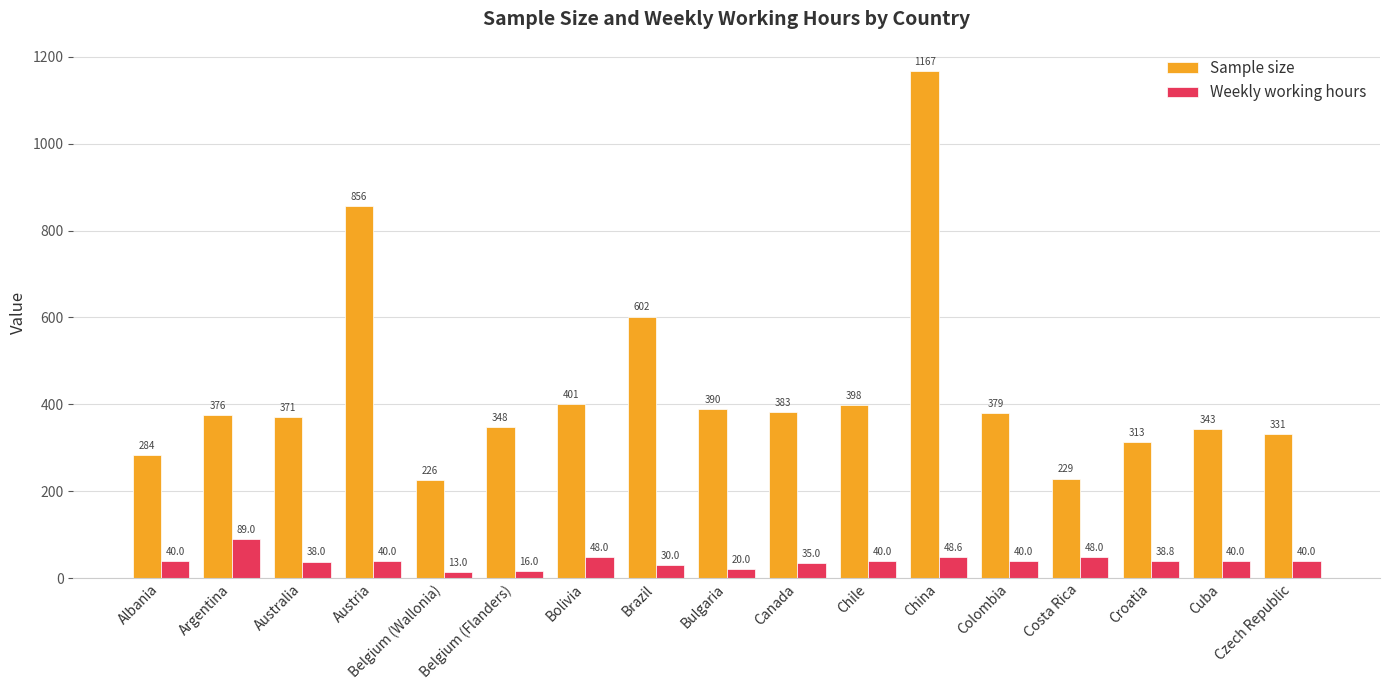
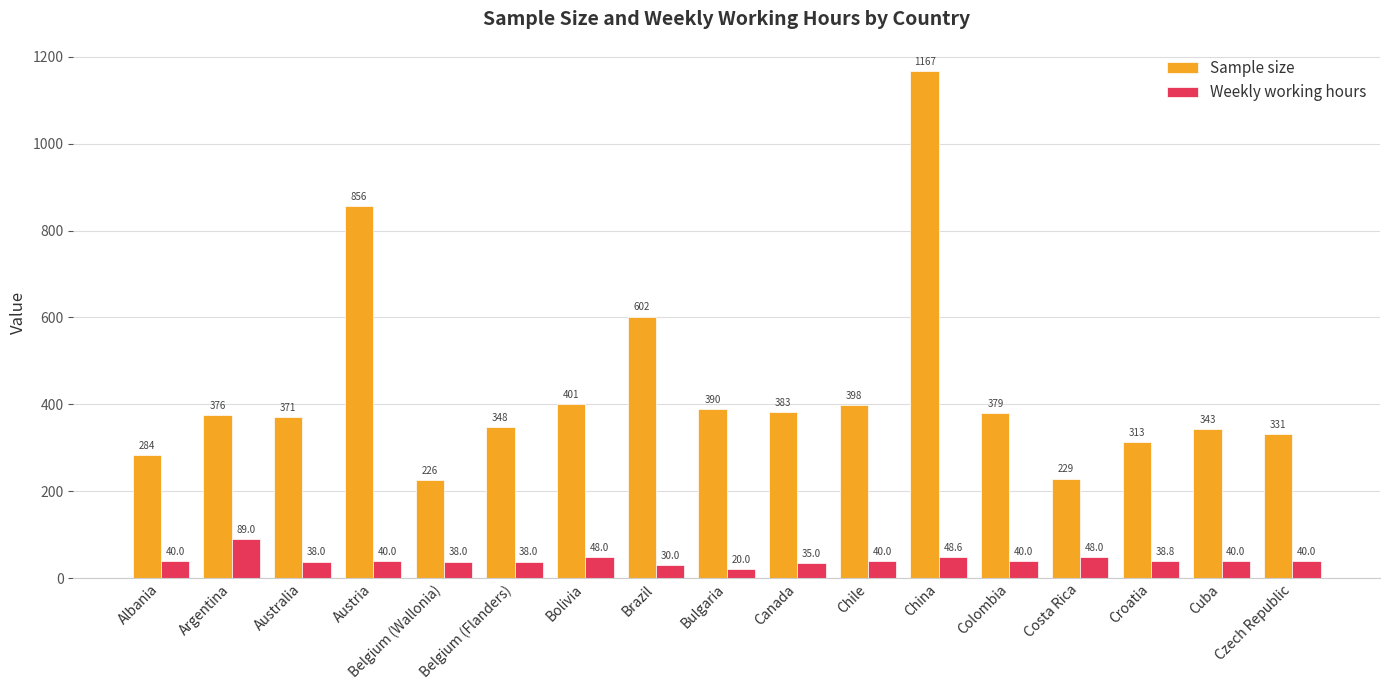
Weekly working hours, Belgium (Wallonia): 13.0 -> 38.0
Weekly working hours, Belgium (Flanders): 16.0 -> 38.0
